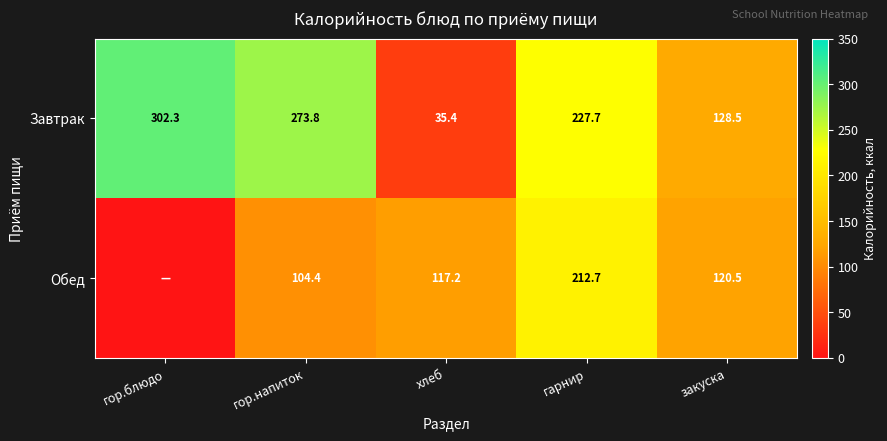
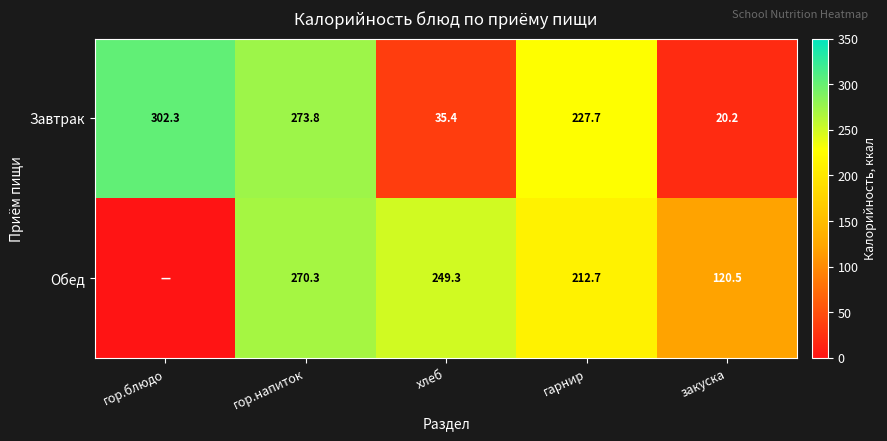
Завтрак, закуска: 128.5 -> 20.2
Обед, гор.напиток: 104.4 -> 270.3
Обед, хлеб: 117.2 -> 249.3
